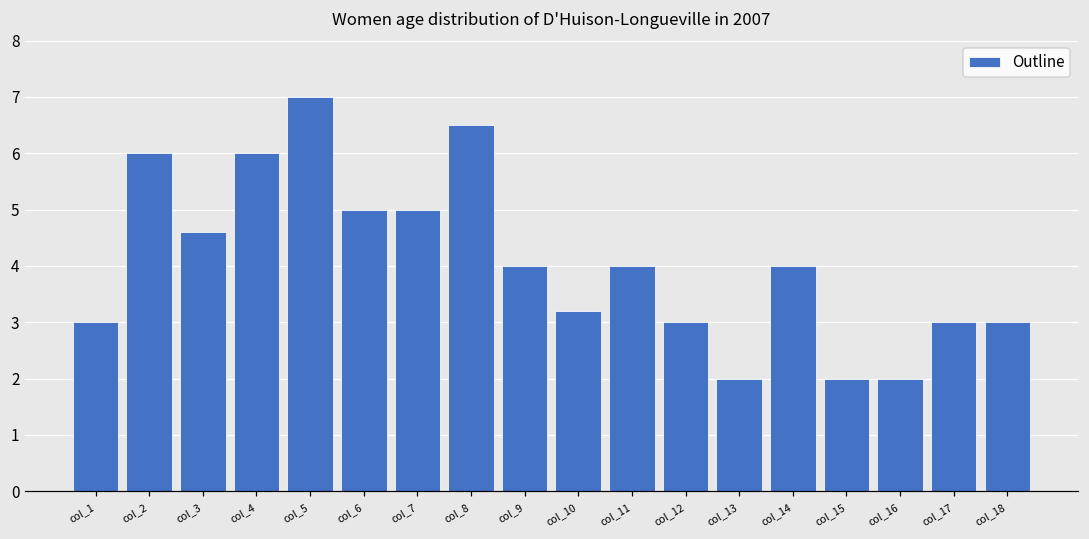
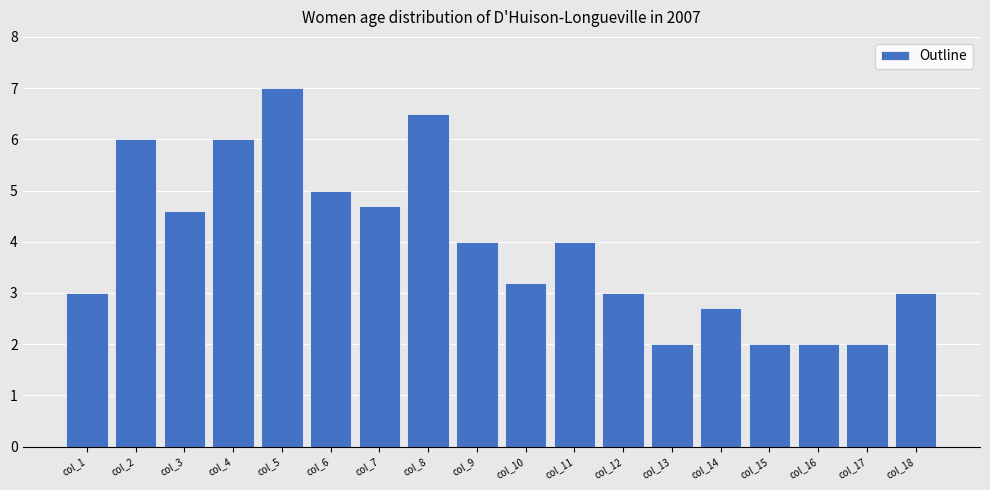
col_7: 5.0 -> 4.7
col_14: 4.0 -> 2.7
col_17: 3 -> 2
